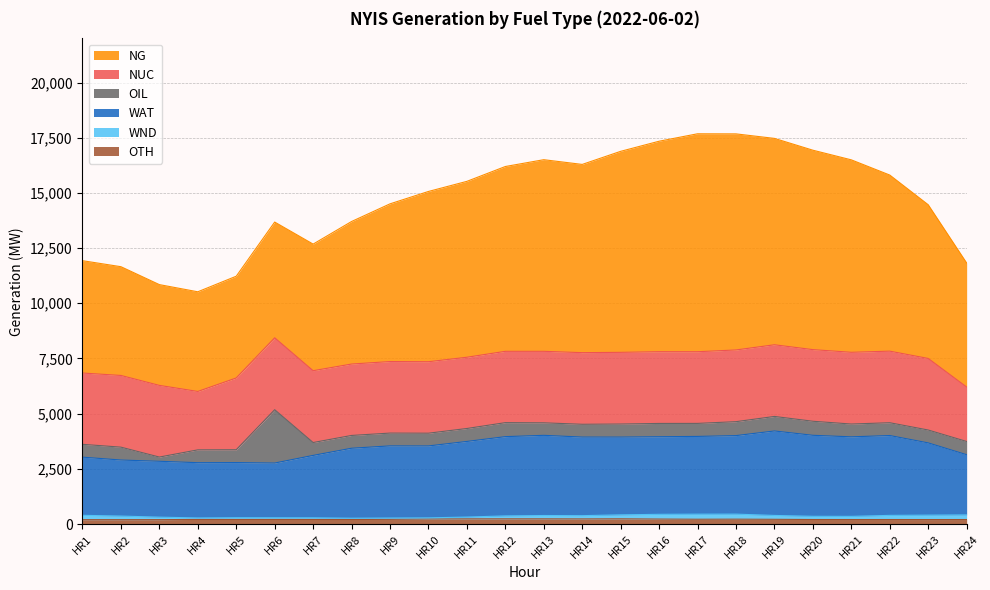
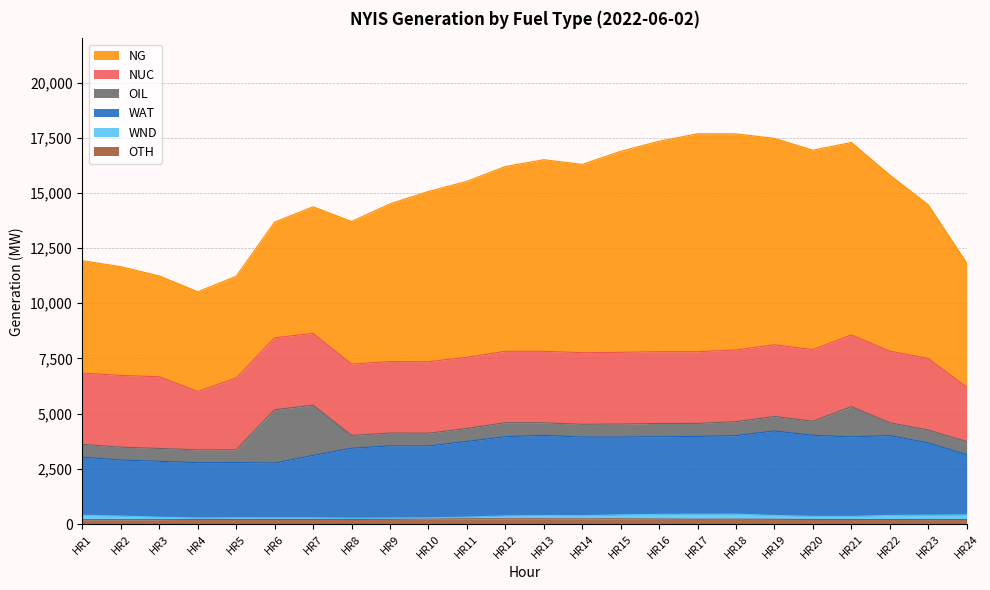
OIL, HR3: 200 -> 600
OIL, HR7: 600 -> 2,300
OIL, HR21: 600 -> 1,400
